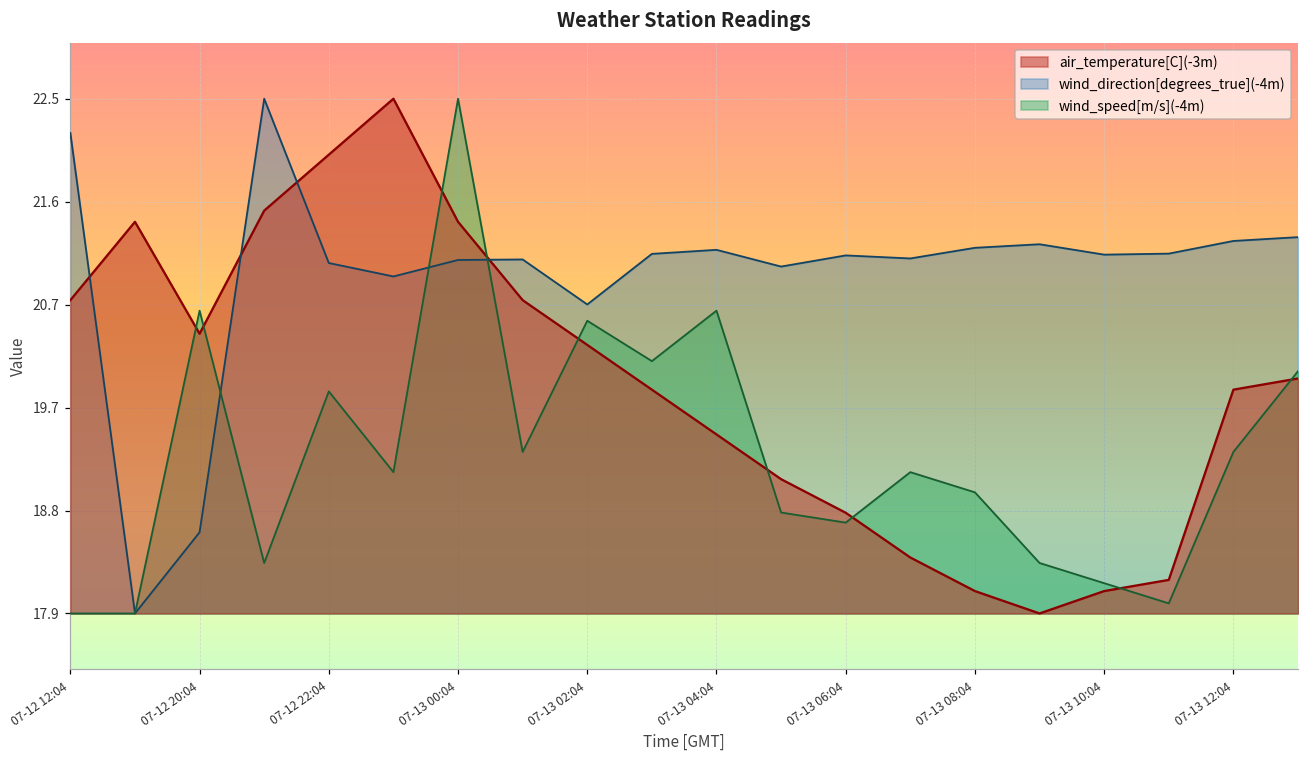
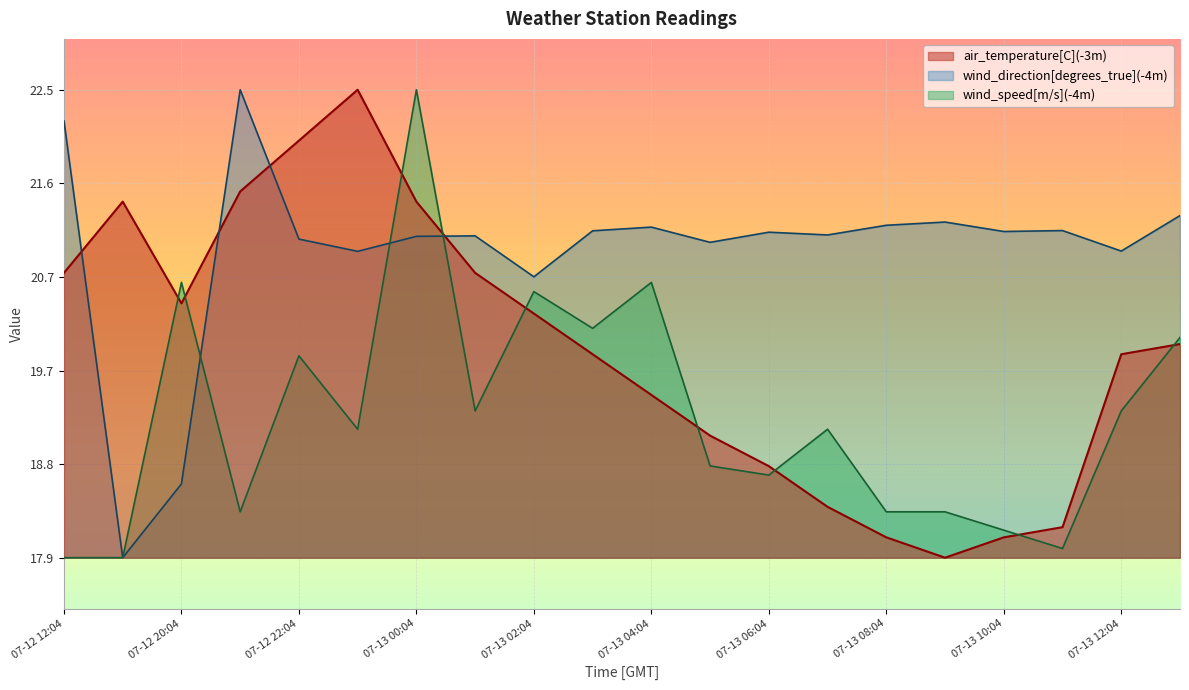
wind_speed[m/s](-4m), 07-13 08:04: 18.98 -> 18.35
wind_direction[degrees_true](-4m), 07-13 12:04: 21.23 -> 20.91
